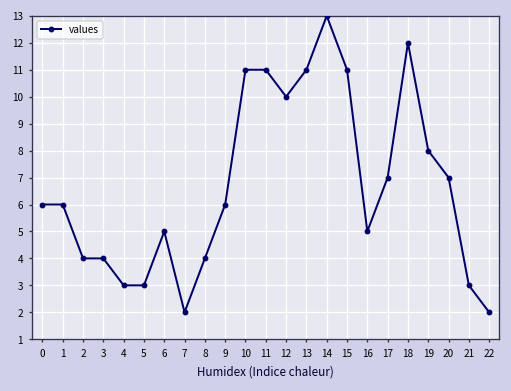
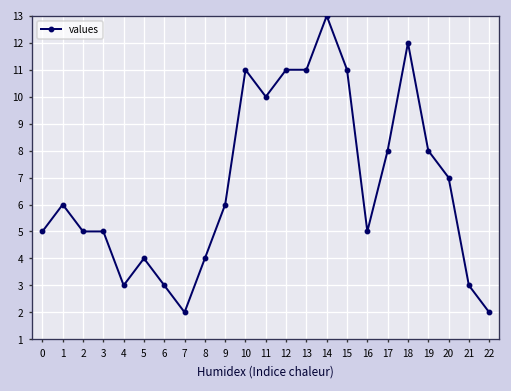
0: 6 -> 5
2: 4 -> 5
3: 4 -> 5
5: 3 -> 4
6: 5 -> 3
11: 11 -> 10
12: 10 -> 11
17: 7 -> 8
